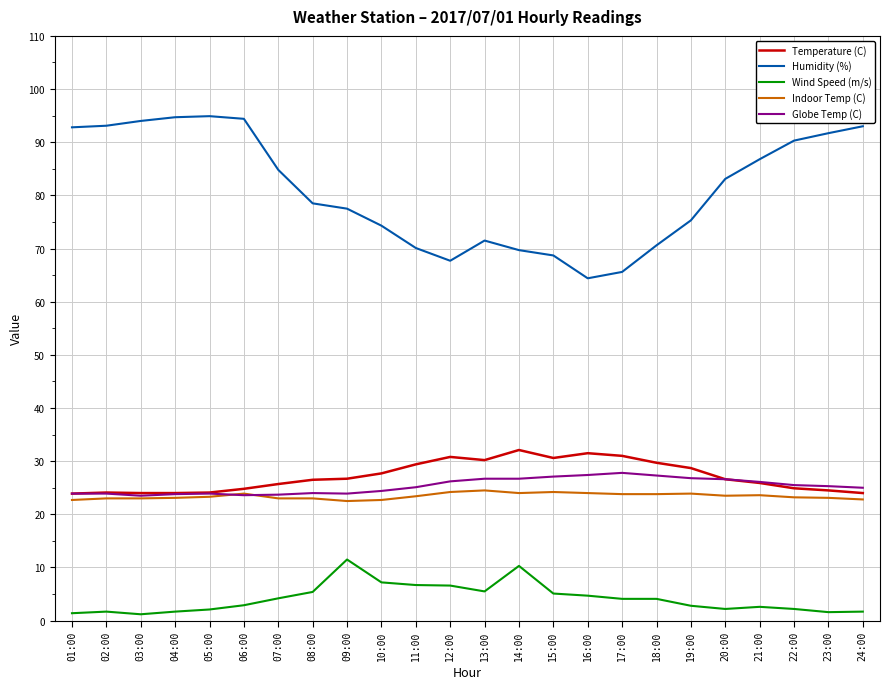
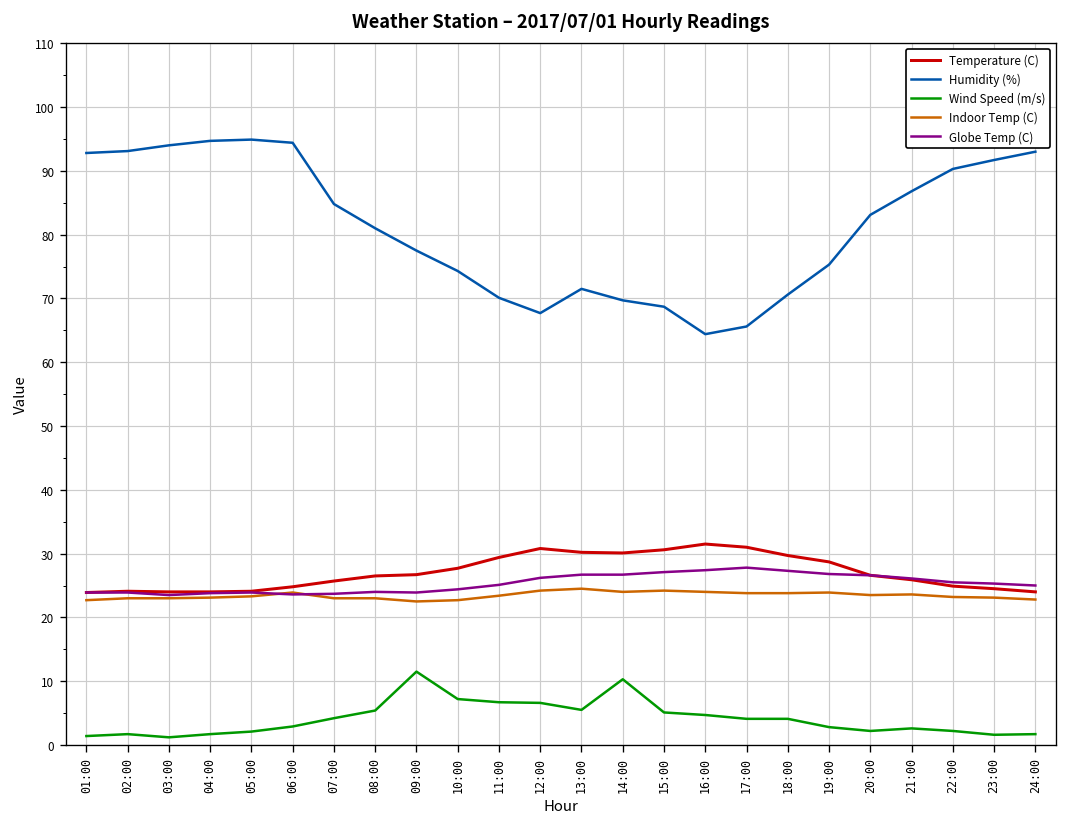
Humidity (%), 08:00: 79 -> 81
Temperature (C), 14:00: 32 -> 30
